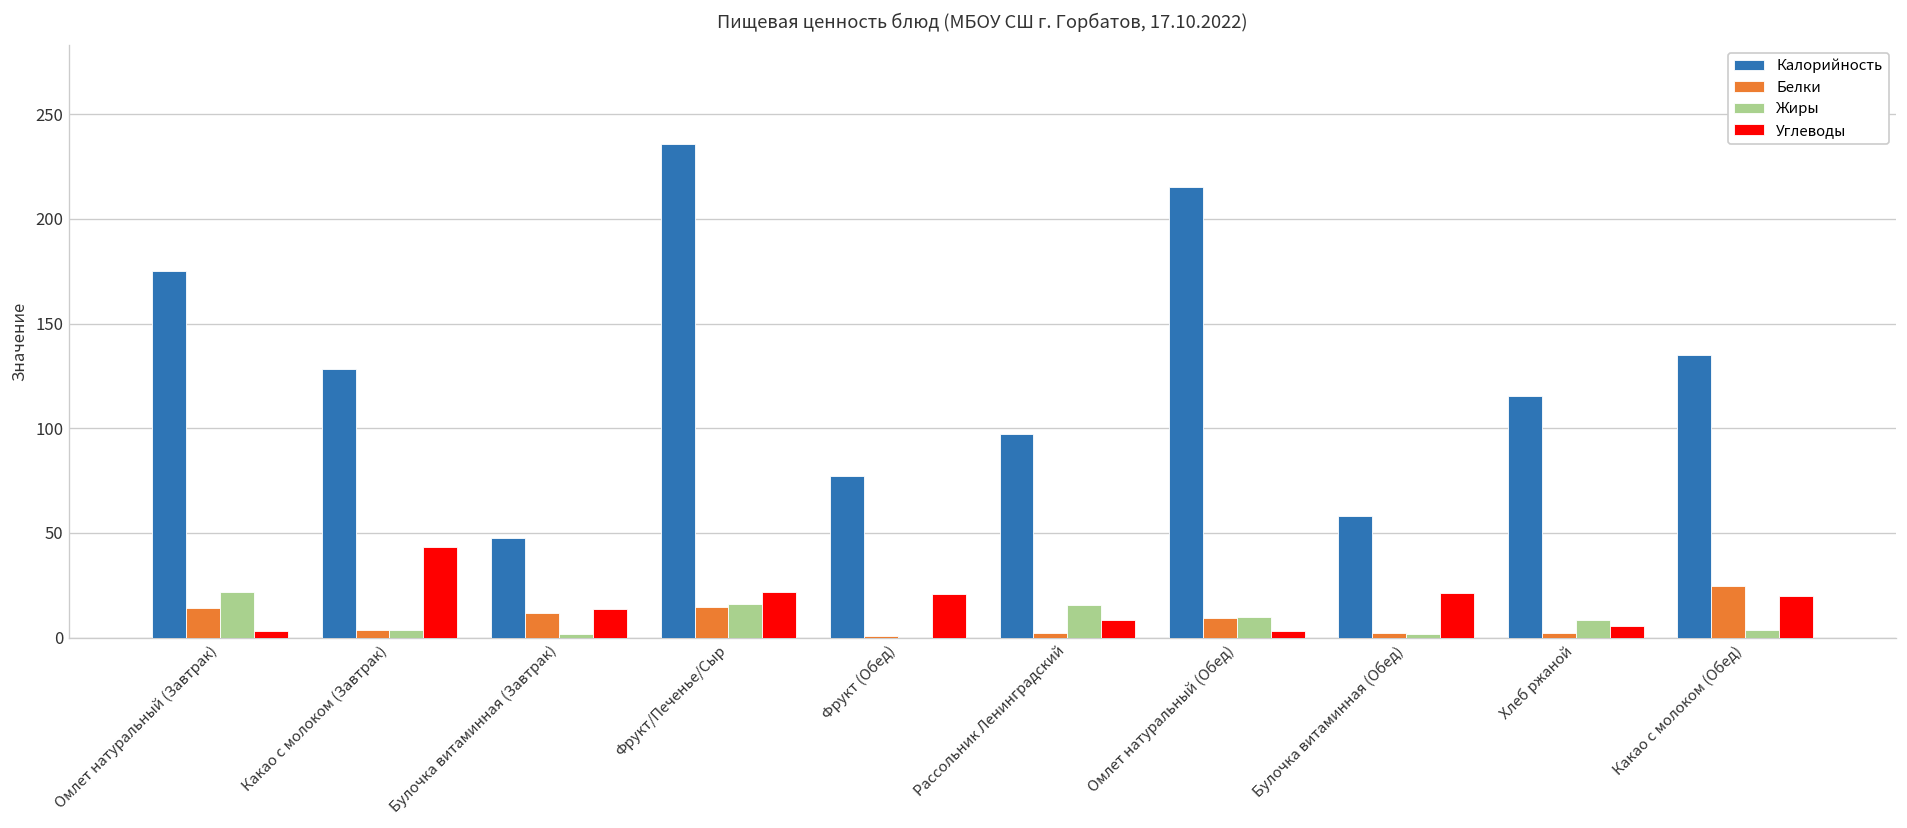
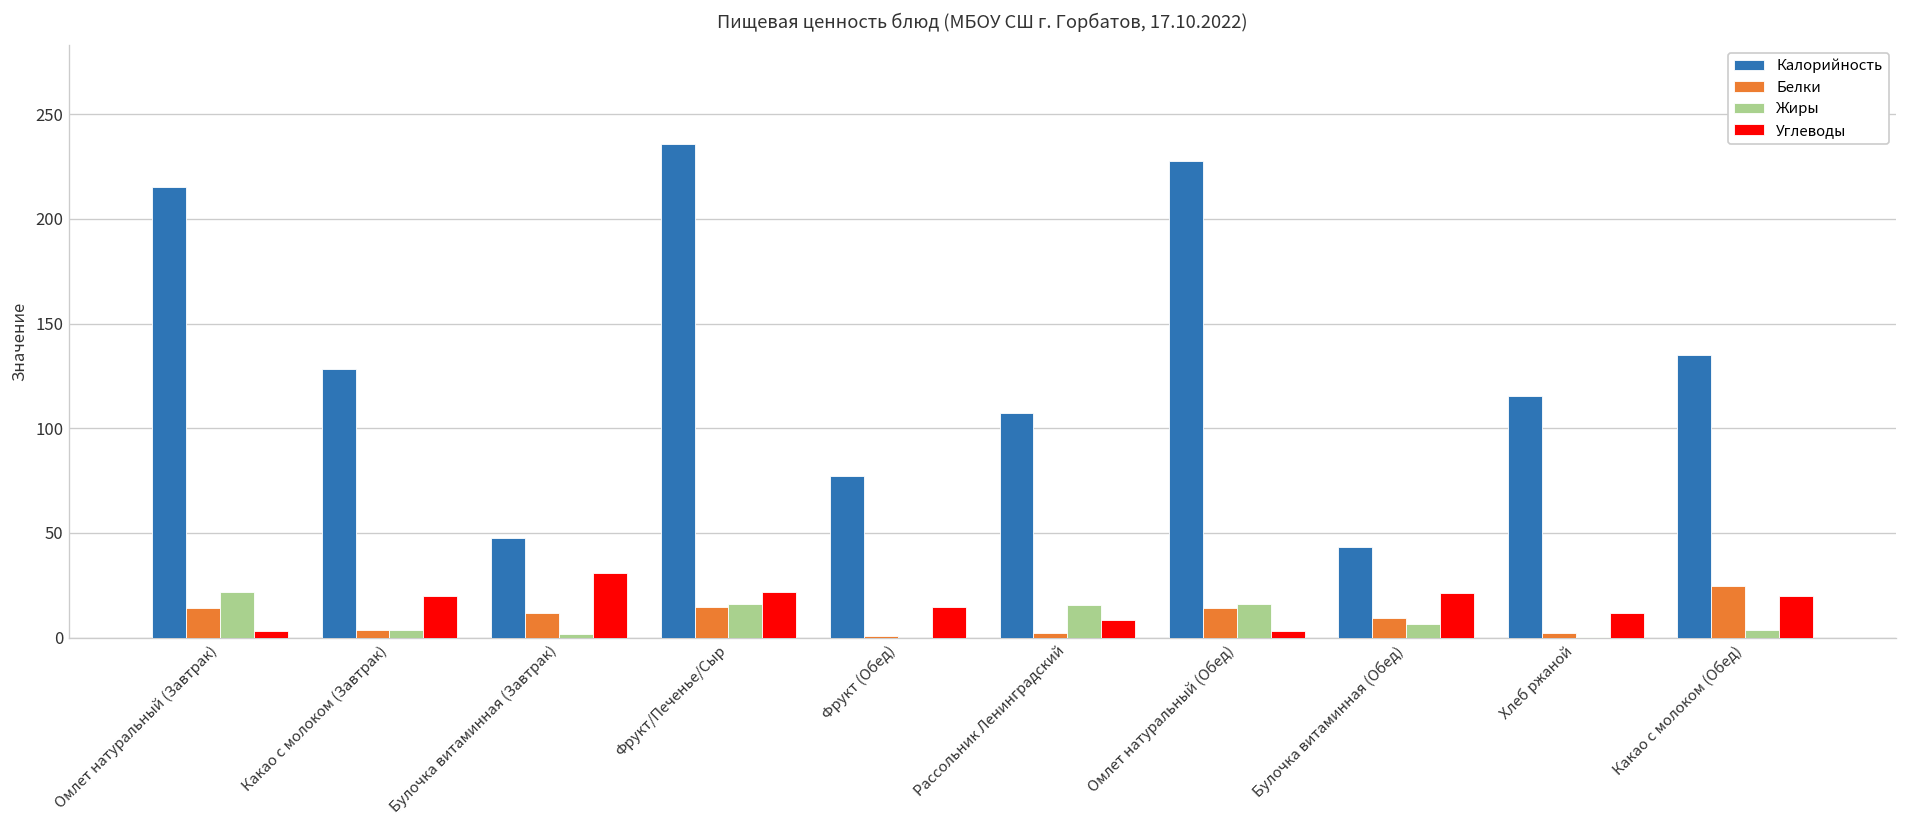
Калорийность, Омлет натуральный (Завтрак): 175 -> 215
Углеводы, Какао с молоком (Завтрак): 43 -> 20
Углеводы, Булочка витаминная (Завтрак): 14 -> 31
Углеводы, Фрукт (Обед): 21 -> 15
Калорийность, Рассольник Ленинградский: 97 -> 107
Калорийность, Омлет натуральный (Обед): 215 -> 228
Белки, Омлет натуральный (Обед): 9 -> 14
Жиры, Омлет натуральный (Обед): 10 -> 16
Калорийность, Булочка витаминная (Обед): 58 -> 43
Белки, Булочка витаминная (Обед): 2 -> 9
Жиры, Булочка витаминная (Обед): 2 -> 7
Жиры, Хлеб ржаной: 8 -> 0
Углеводы, Хлеб ржаной: 6 -> 12
